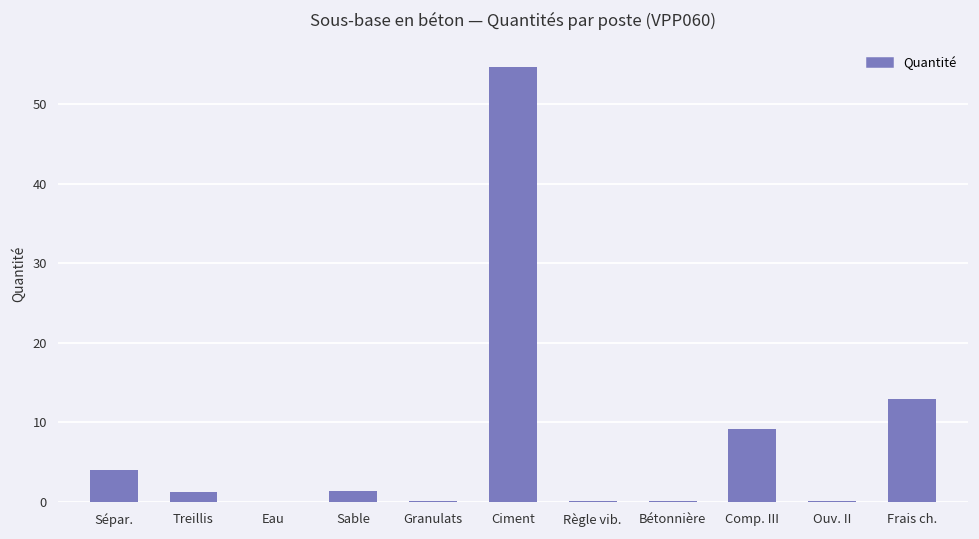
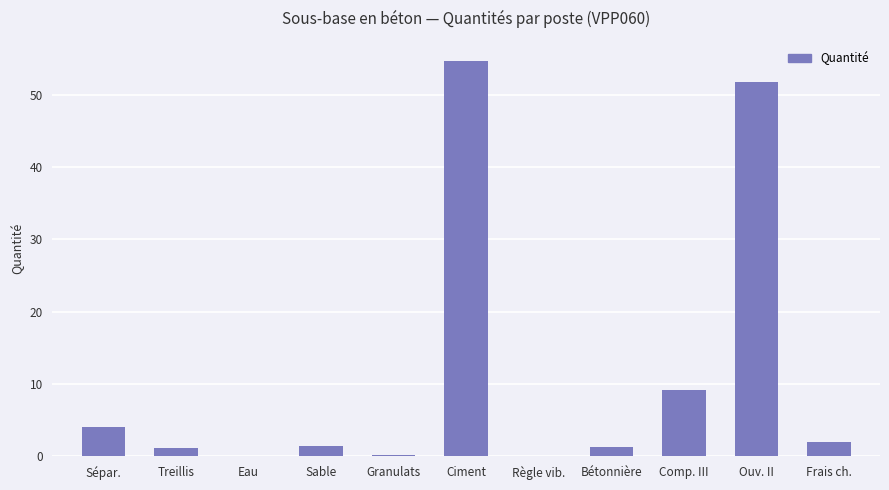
Bétonnière: 0 -> 1
Ouv. II: 0 -> 52
Frais ch.: 13 -> 2
